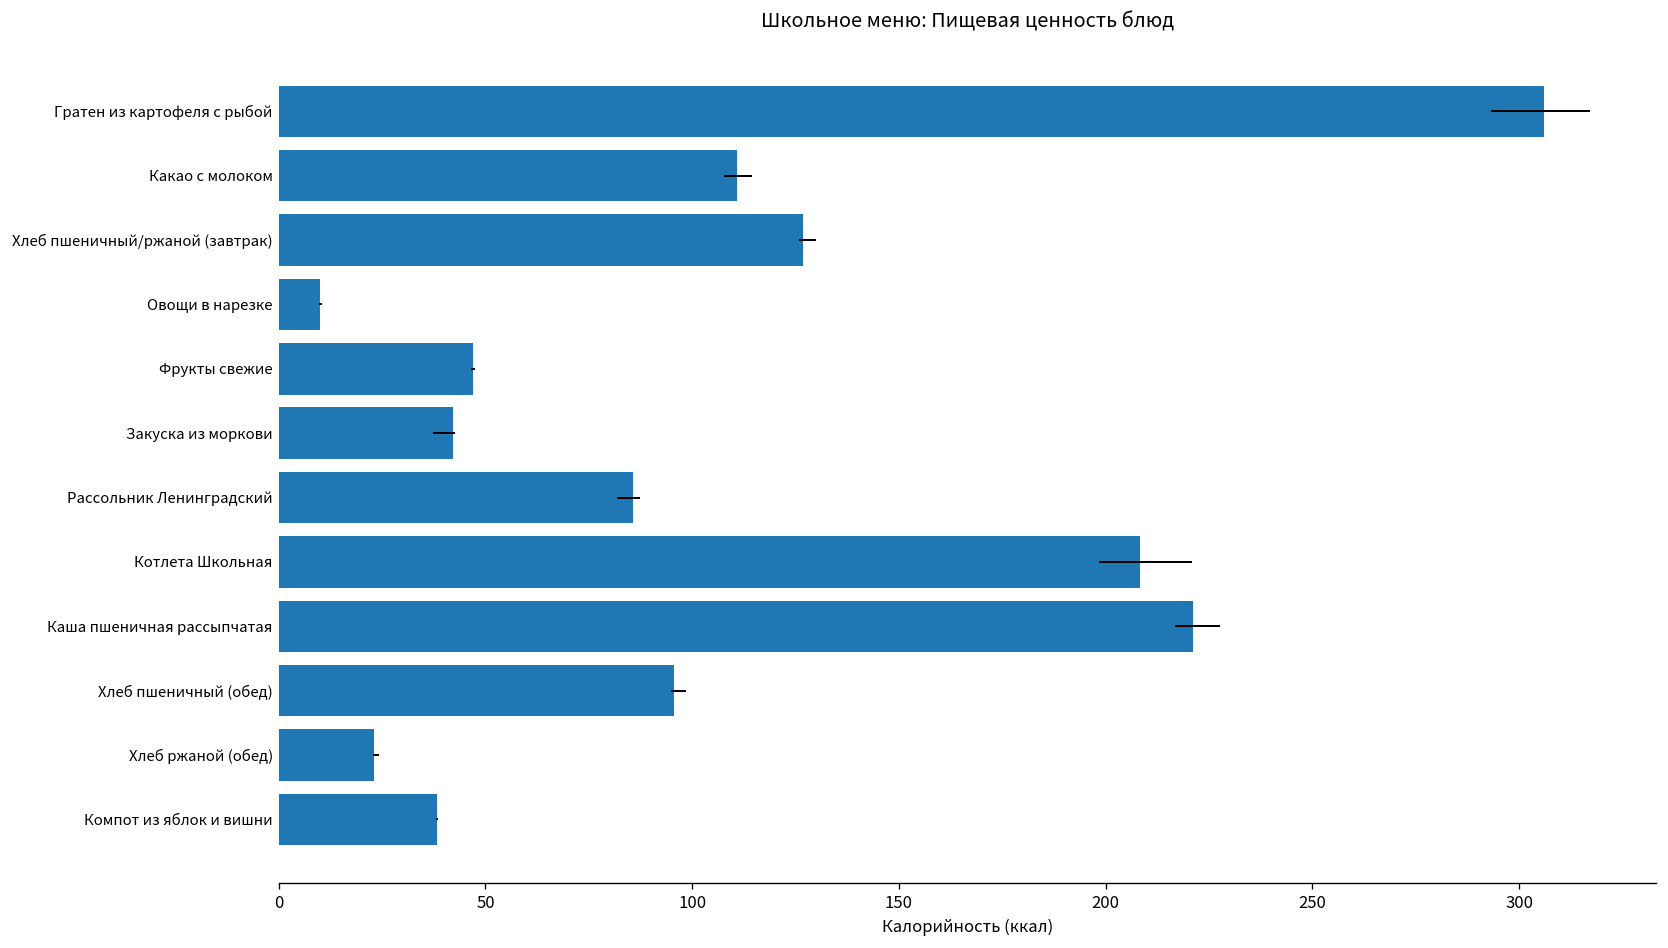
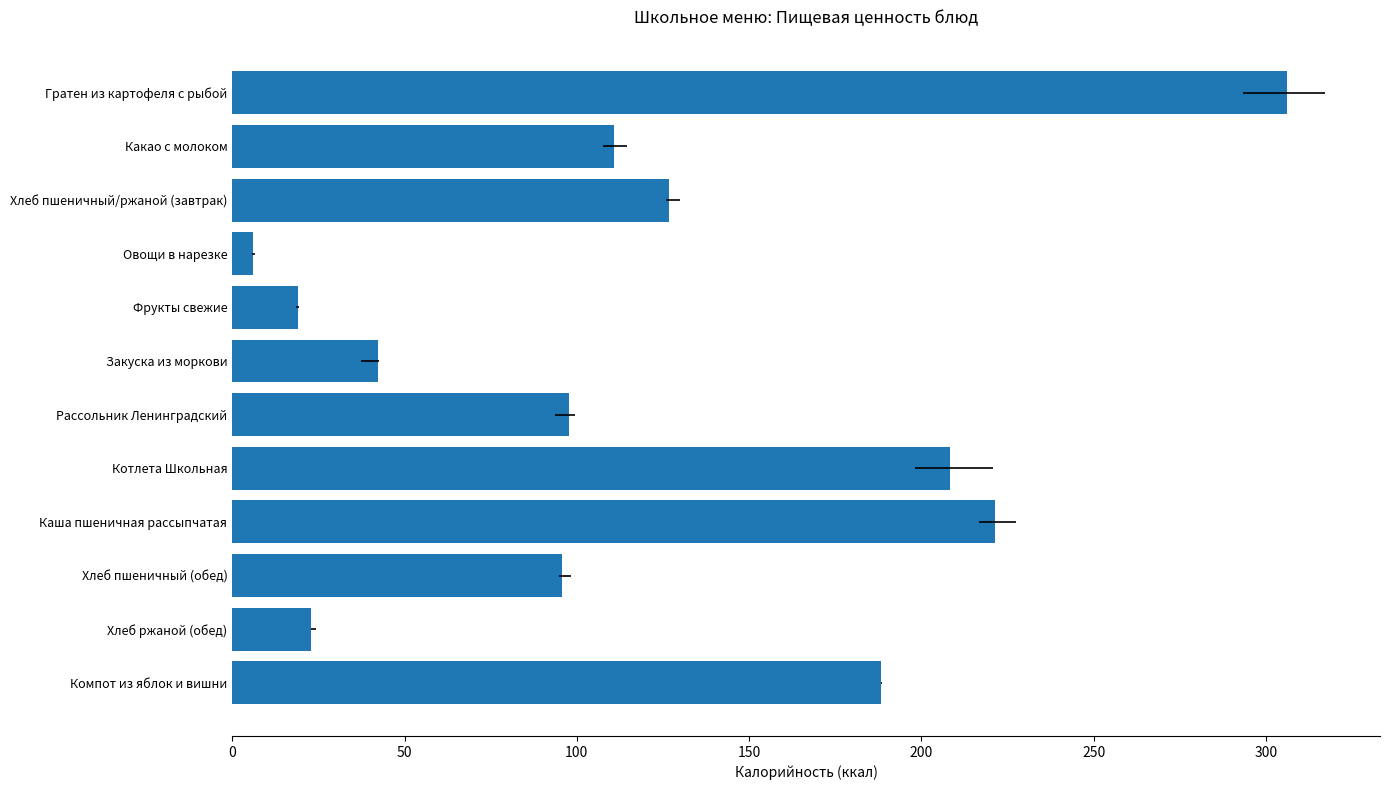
Овощи в нарезке: 10 -> 6
Фрукты свежие: 47 -> 19
Рассольник Ленинградский: 86 -> 98
Компот из яблок и вишни: 38 -> 188
